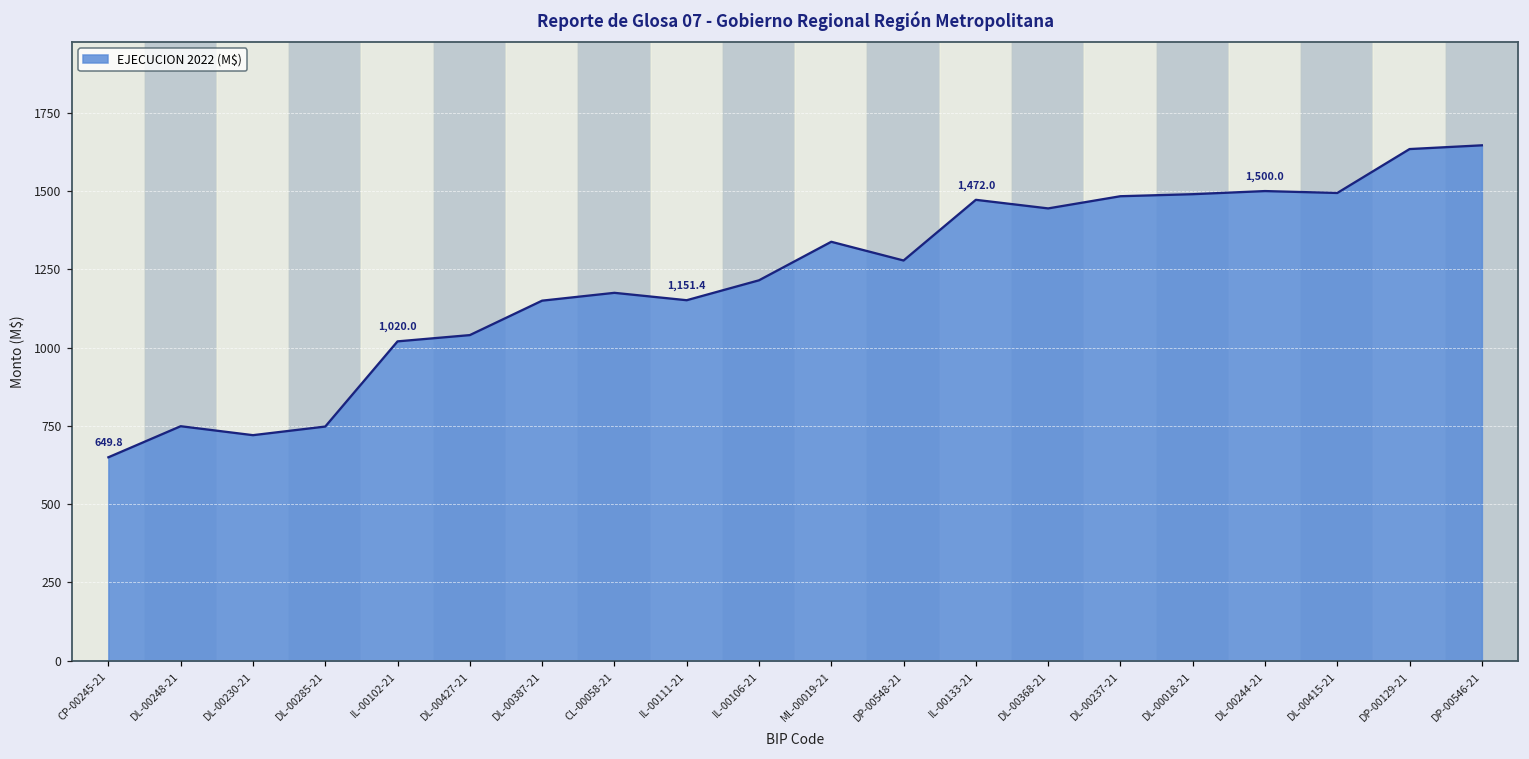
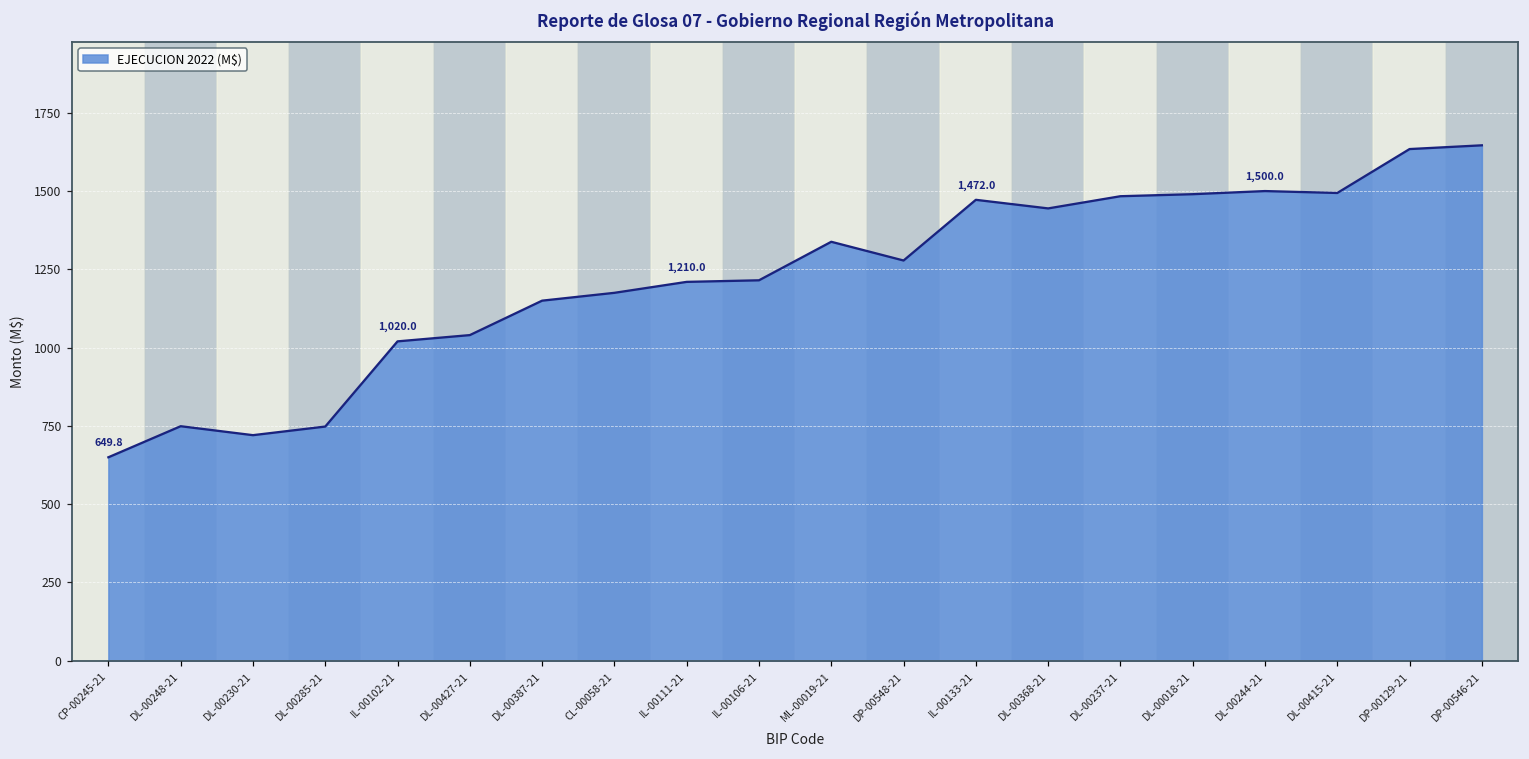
IL-00111-21: 1,151.4 -> 1,210.0
